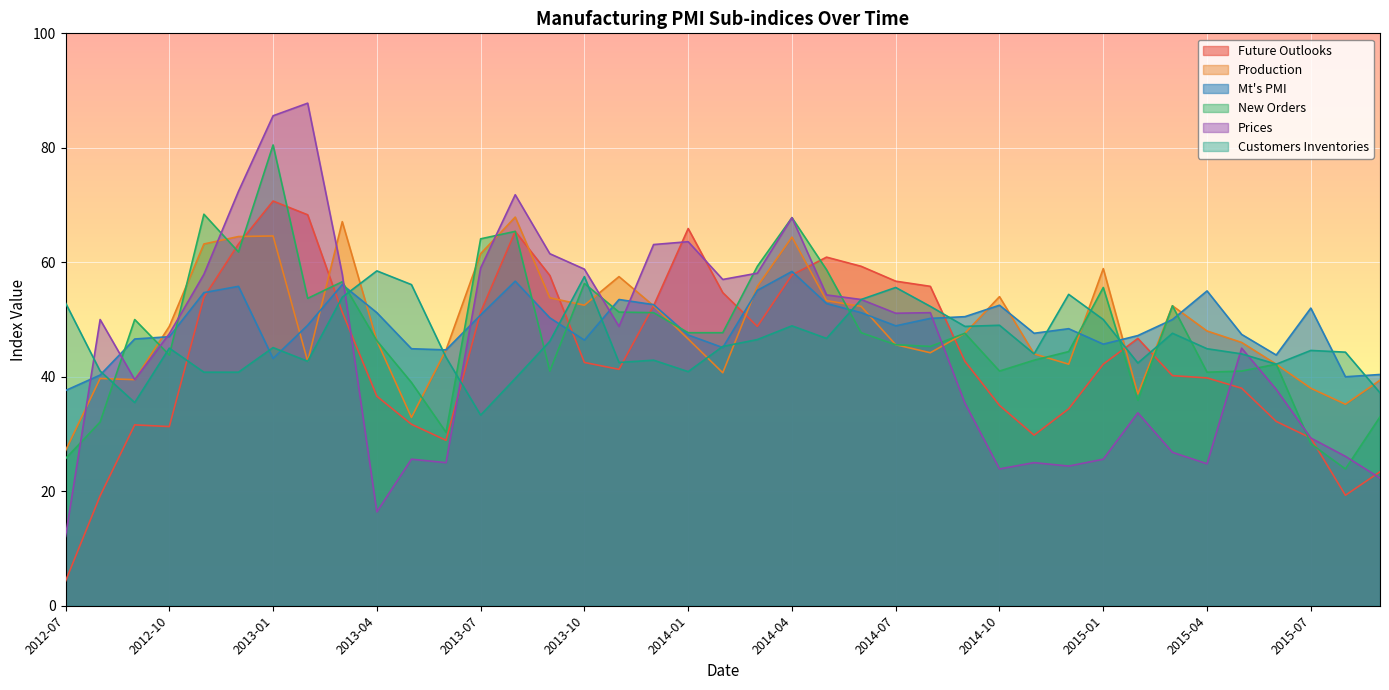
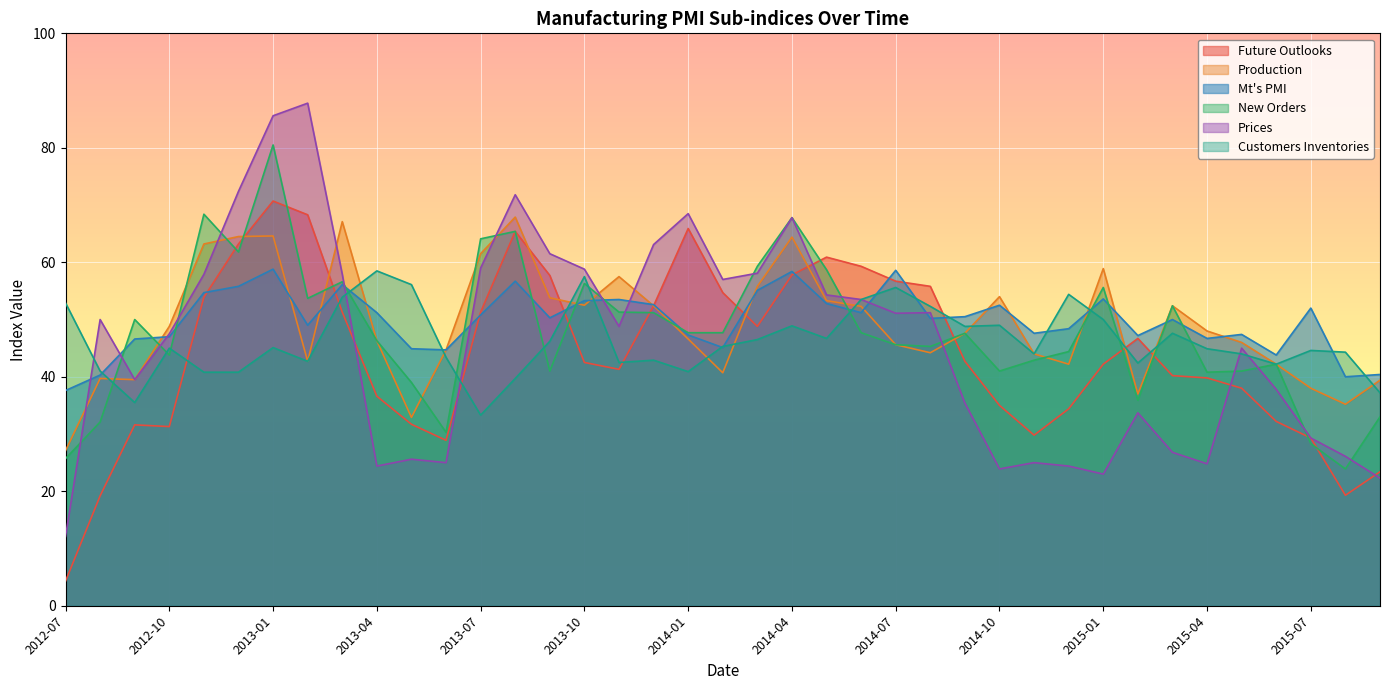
Mt's PMI, 2013-01: 43 -> 59
Prices, 2013-04: 16 -> 24
Mt's PMI, 2013-10: 46 -> 53
Prices, 2014-01: 64 -> 69
Mt's PMI, 2014-07: 49 -> 59
Mt's PMI, 2015-01: 46 -> 54
Prices, 2015-01: 26 -> 23
Mt's PMI, 2015-04: 55 -> 47
